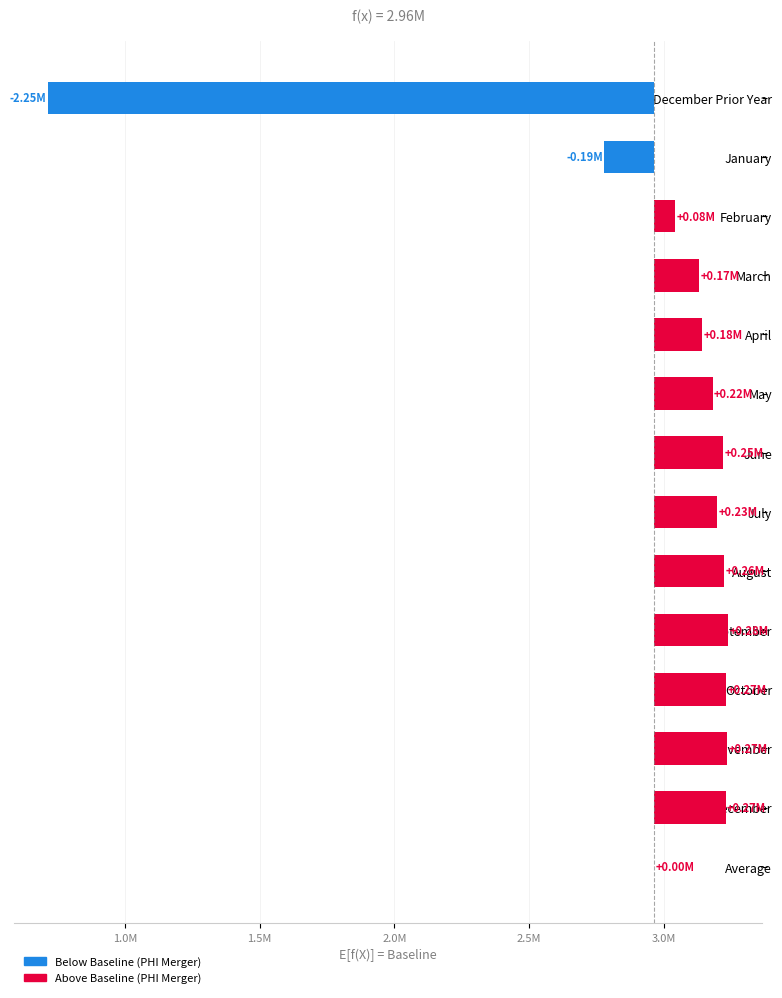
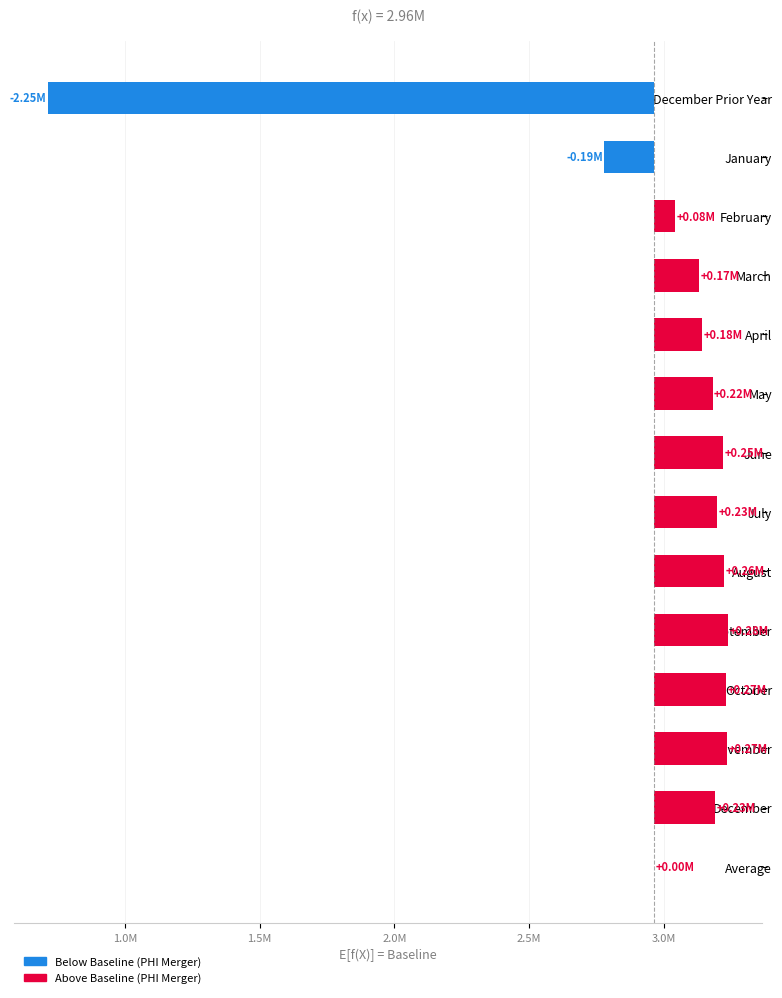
December: +0.27M -> +0.23M
